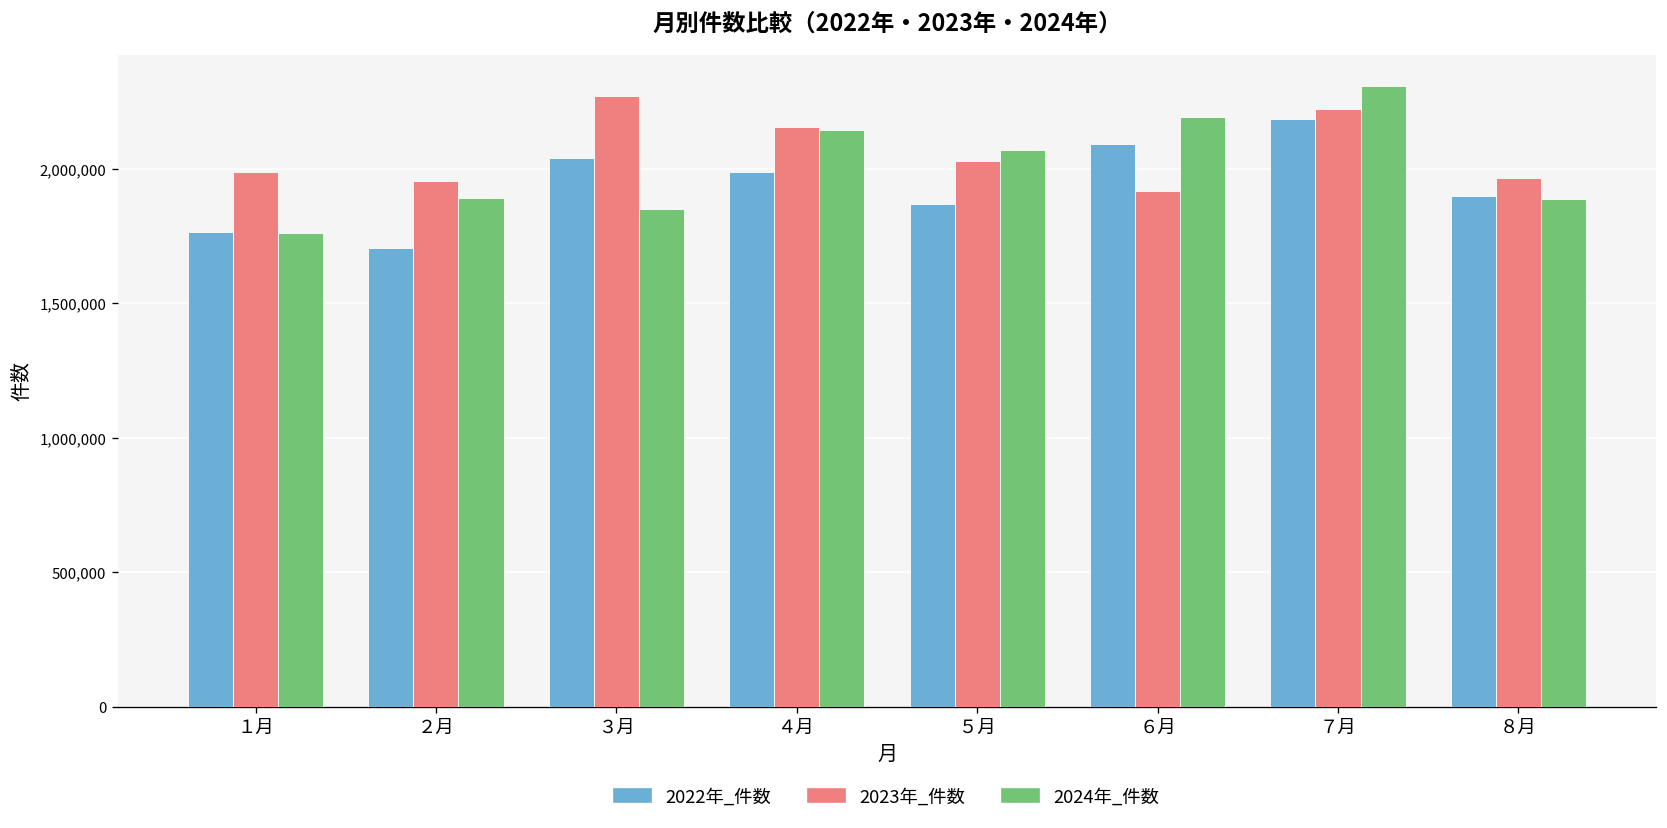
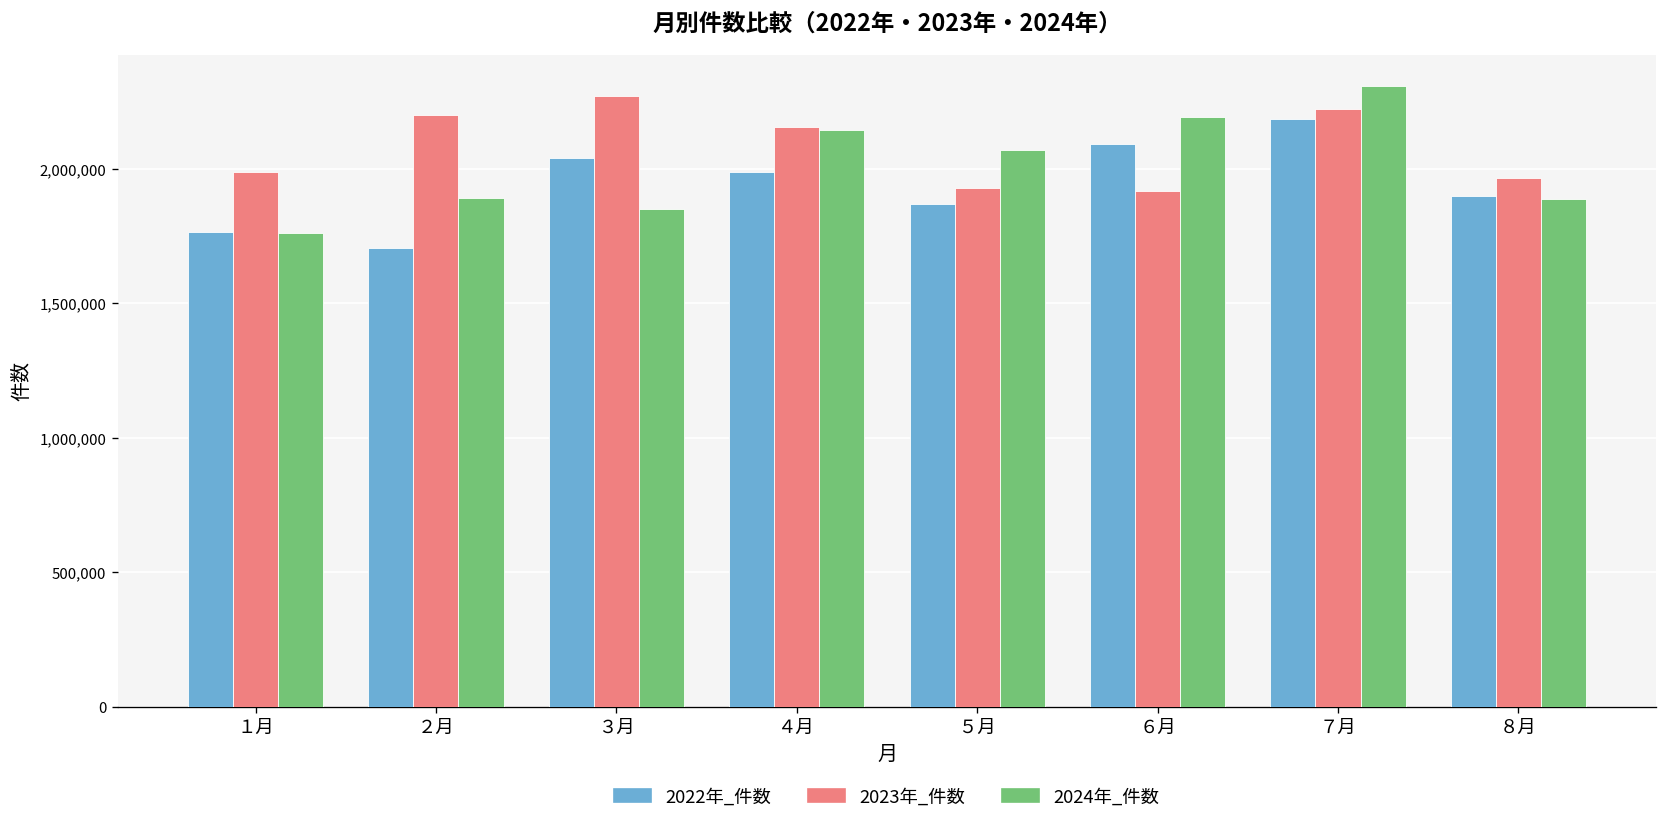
2023年_件数, ２月: 1,950,000 -> 2,200,000
2023年_件数, ５月: 2,030,000 -> 1,930,000
